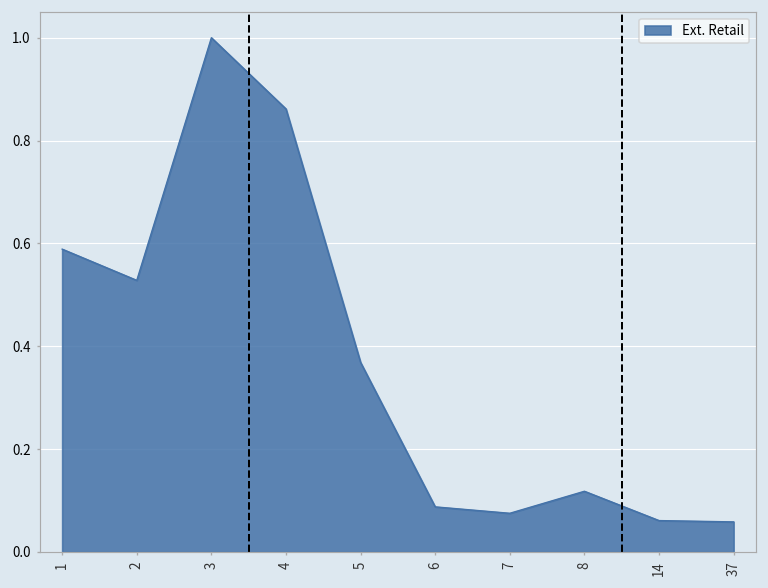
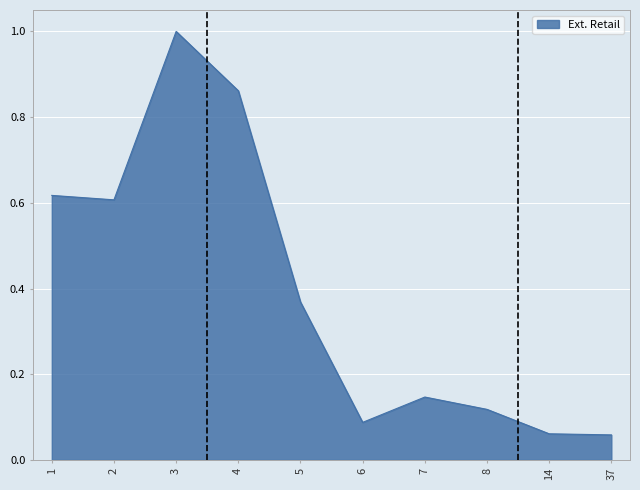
1: 0.59 -> 0.62
2: 0.53 -> 0.61
7: 0.08 -> 0.15
